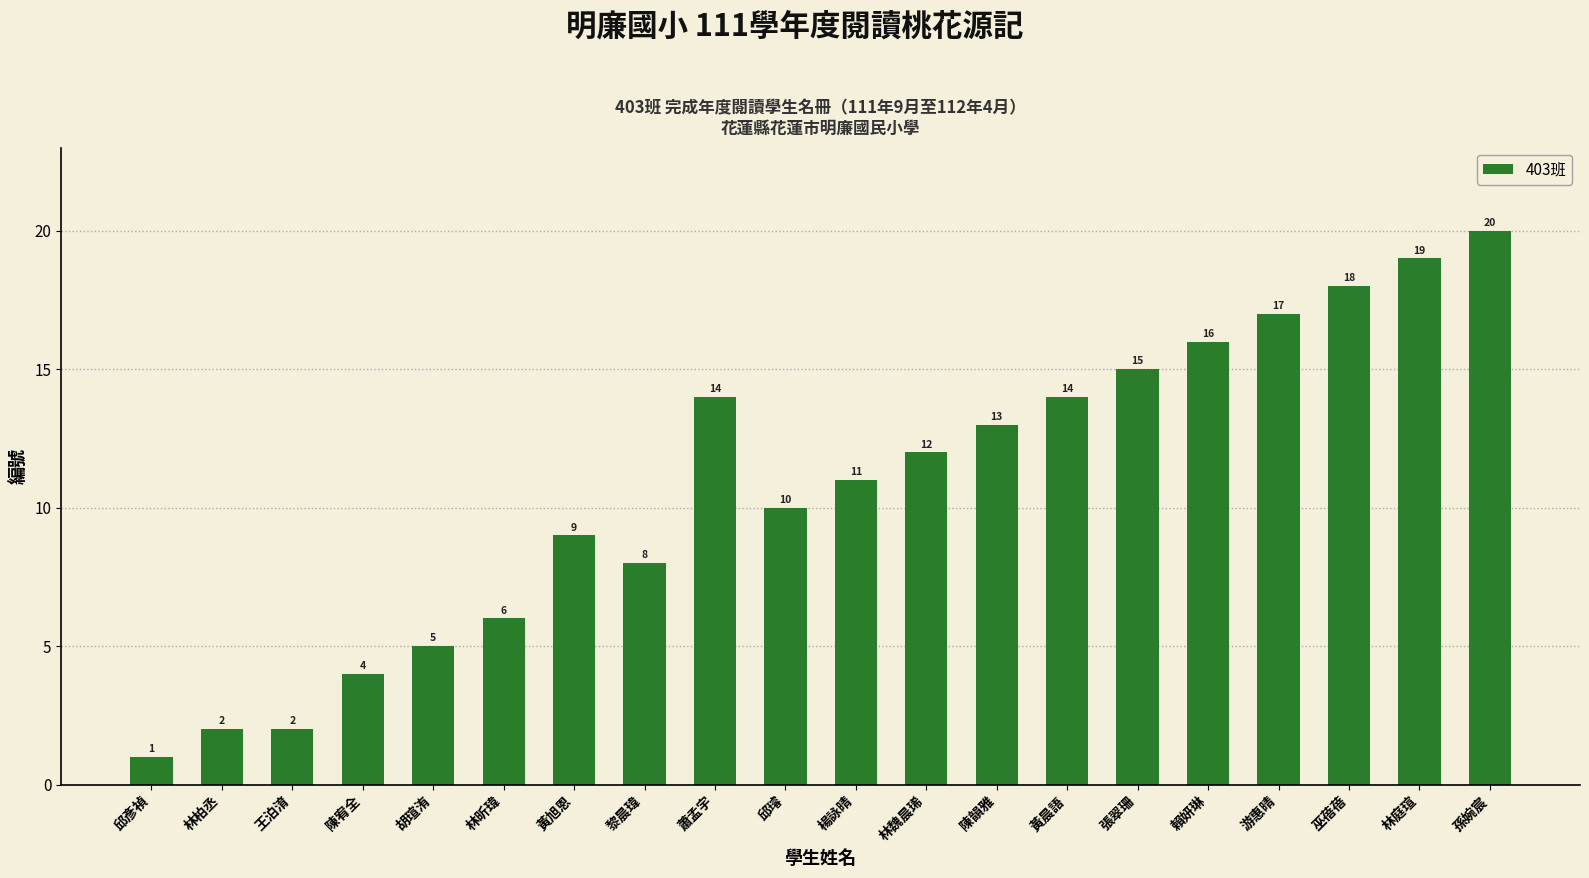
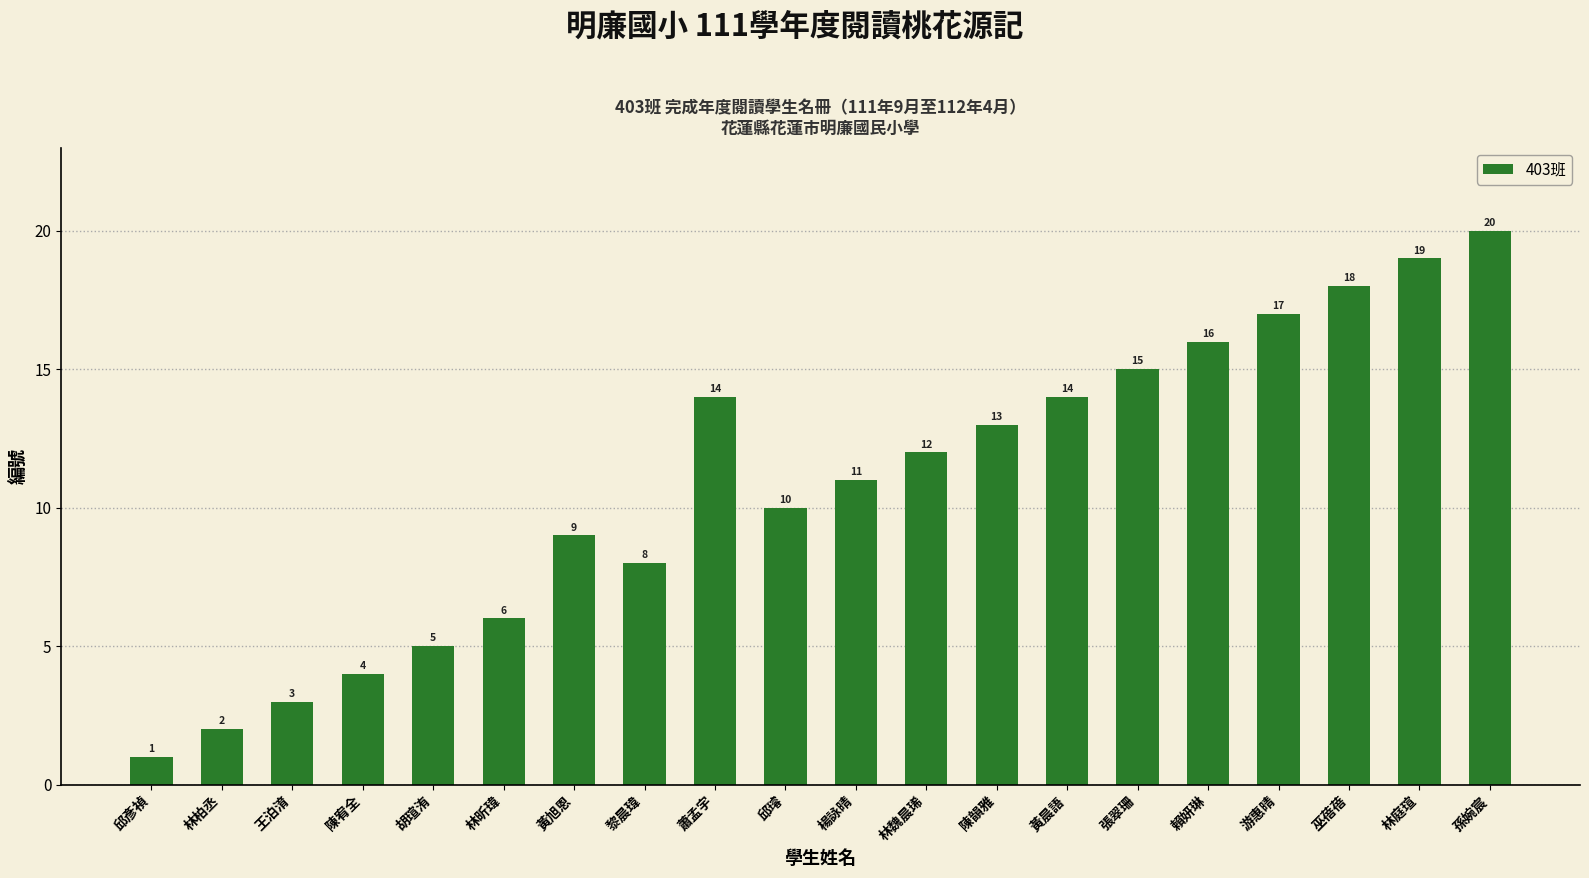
王泊淯: 2 -> 3
